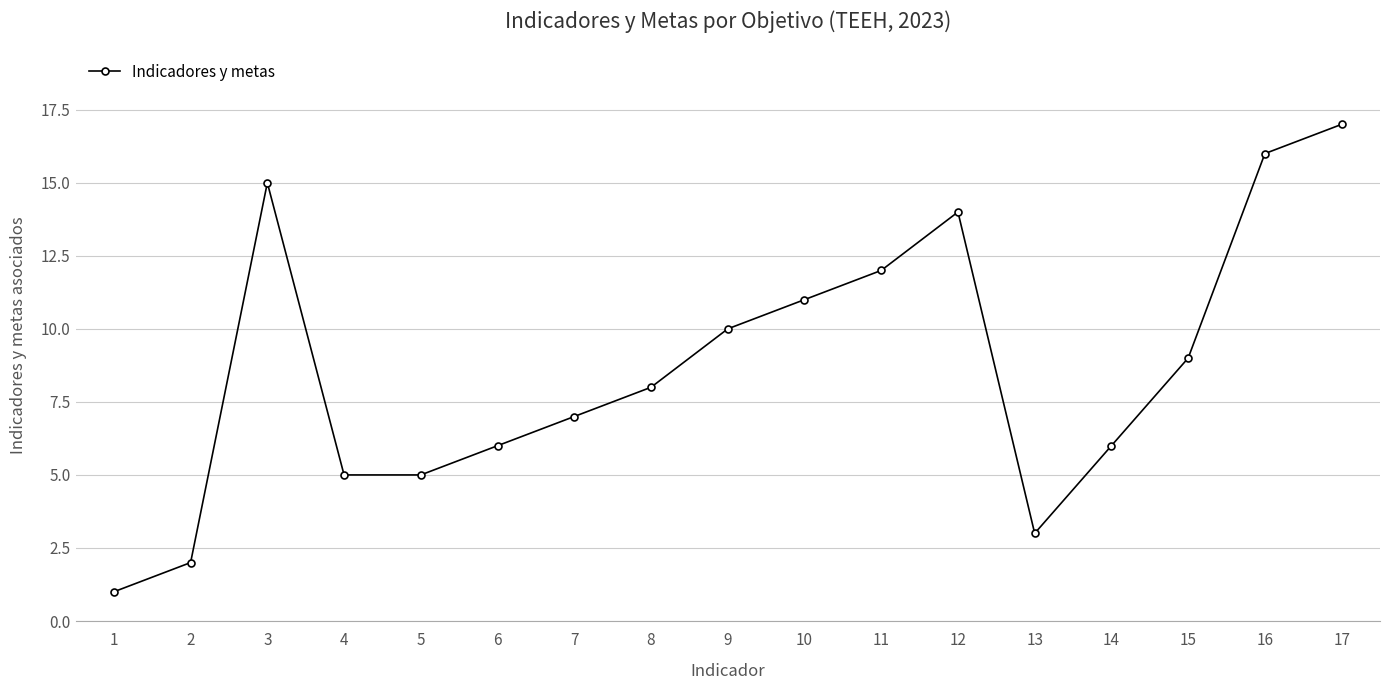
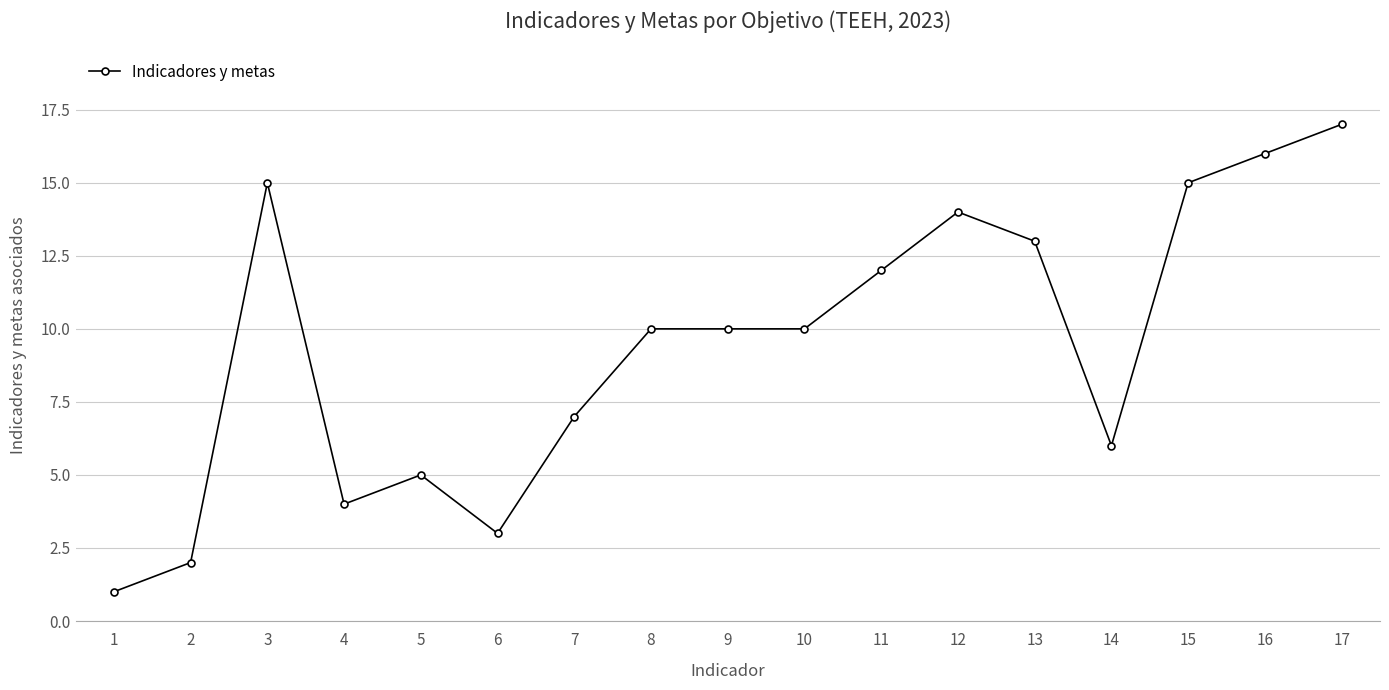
4: 5 -> 4
6: 6 -> 3
8: 8 -> 10
10: 11 -> 10
13: 3 -> 13
15: 9 -> 15
